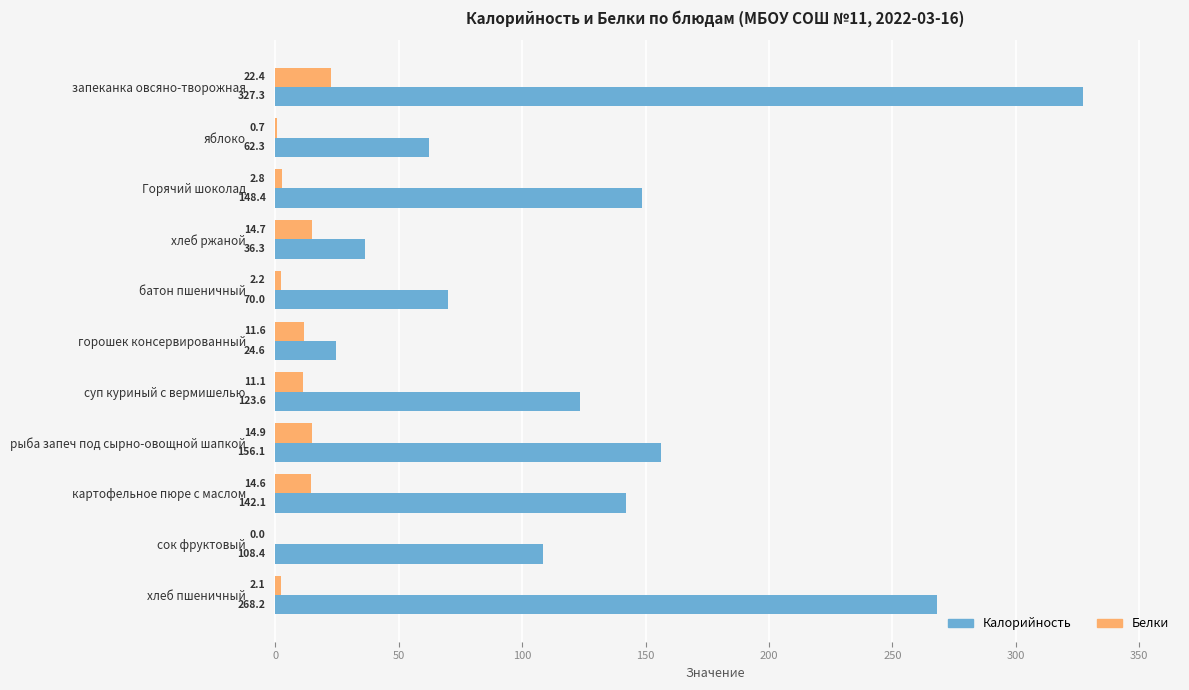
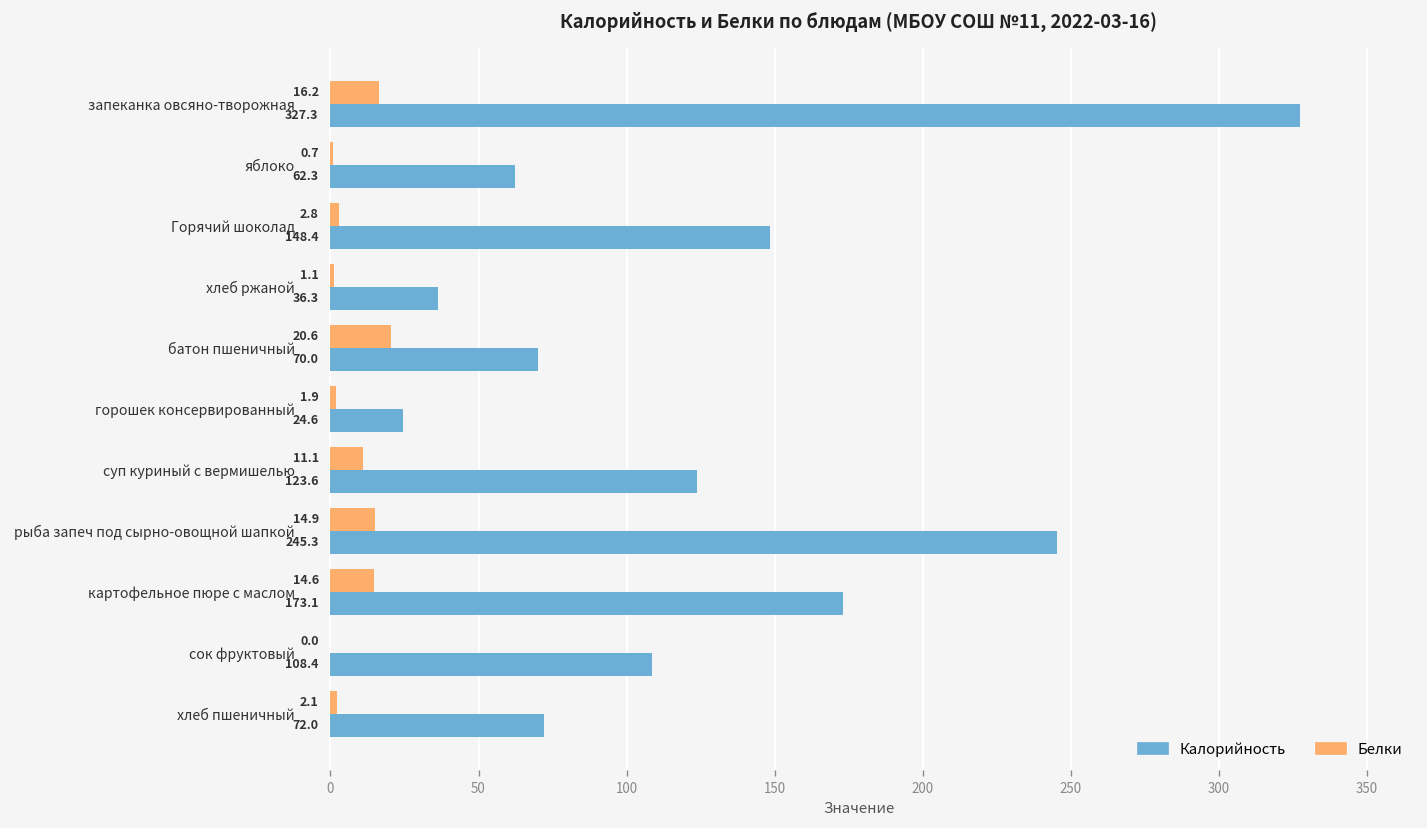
Белки, запеканка овсяно-творожная: 22.4 -> 16.2
Белки, хлеб ржаной: 14.7 -> 1.1
Белки, батон пшеничный: 2.2 -> 20.6
Белки, горошек консервированный: 11.6 -> 1.9
Калорийность, рыба запеч под сырно-овощной шапкой: 156.1 -> 245.3
Калорийность, картофельное пюре с маслом: 142.1 -> 173.1
Калорийность, хлеб пшеничный: 268.2 -> 72.0
